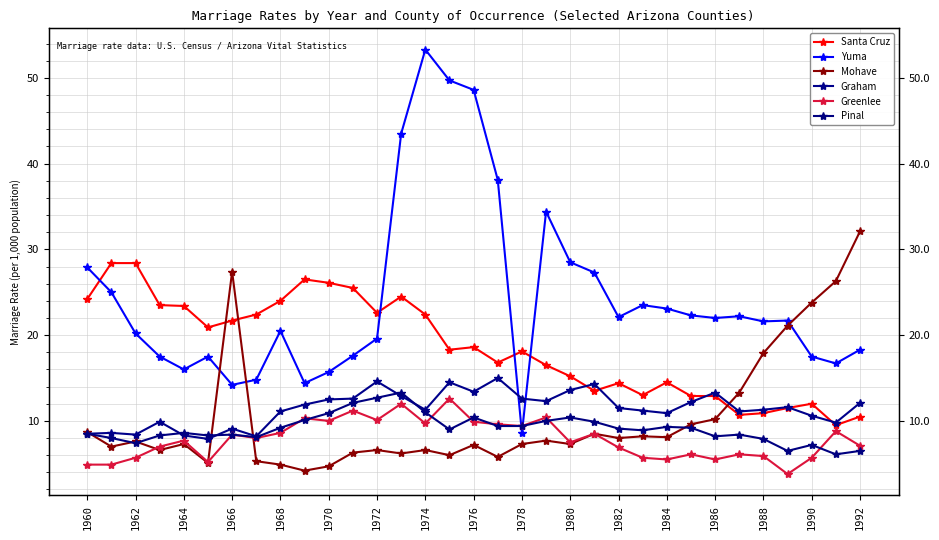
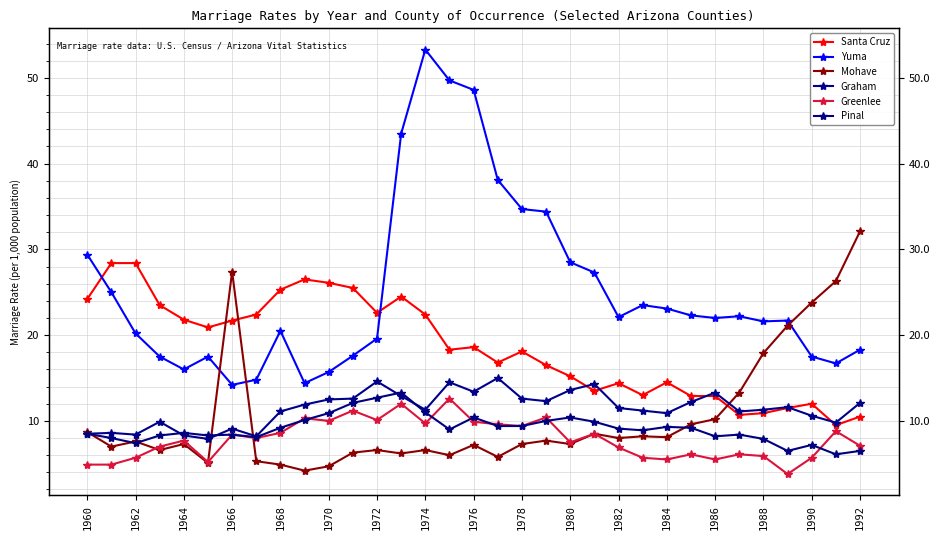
Yuma, 1960: 28 -> 29
Santa Cruz, 1964: 23 -> 22
Santa Cruz, 1968: 24 -> 25
Yuma, 1978: 9 -> 35
